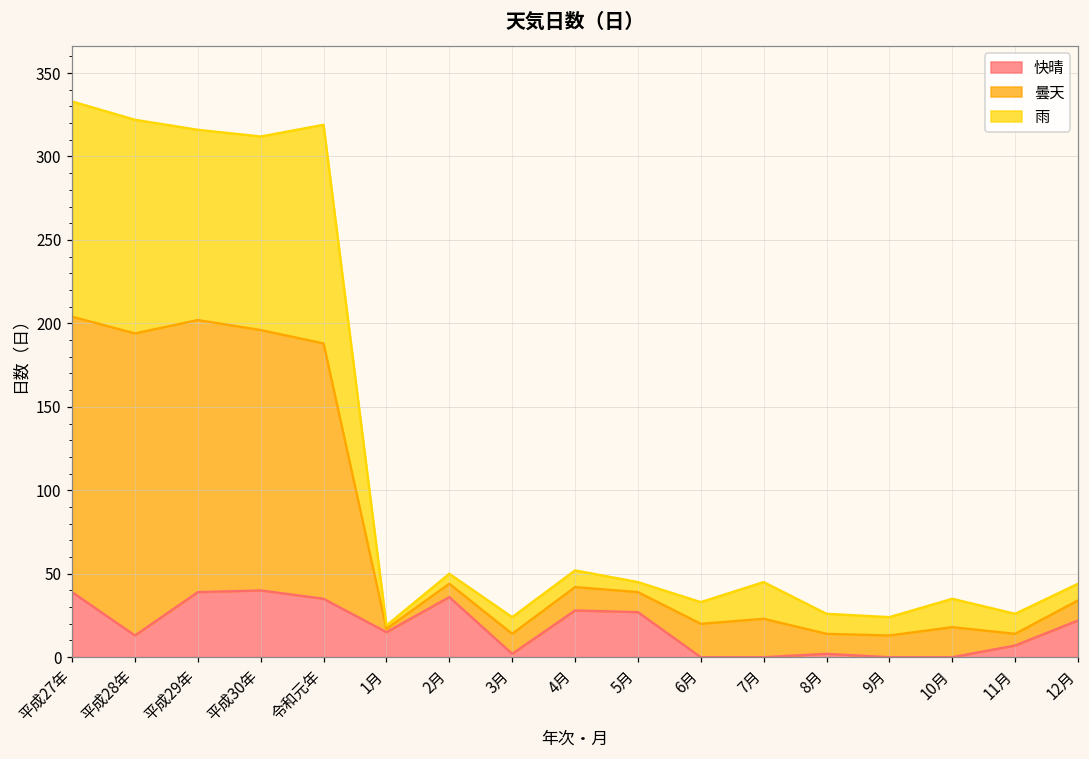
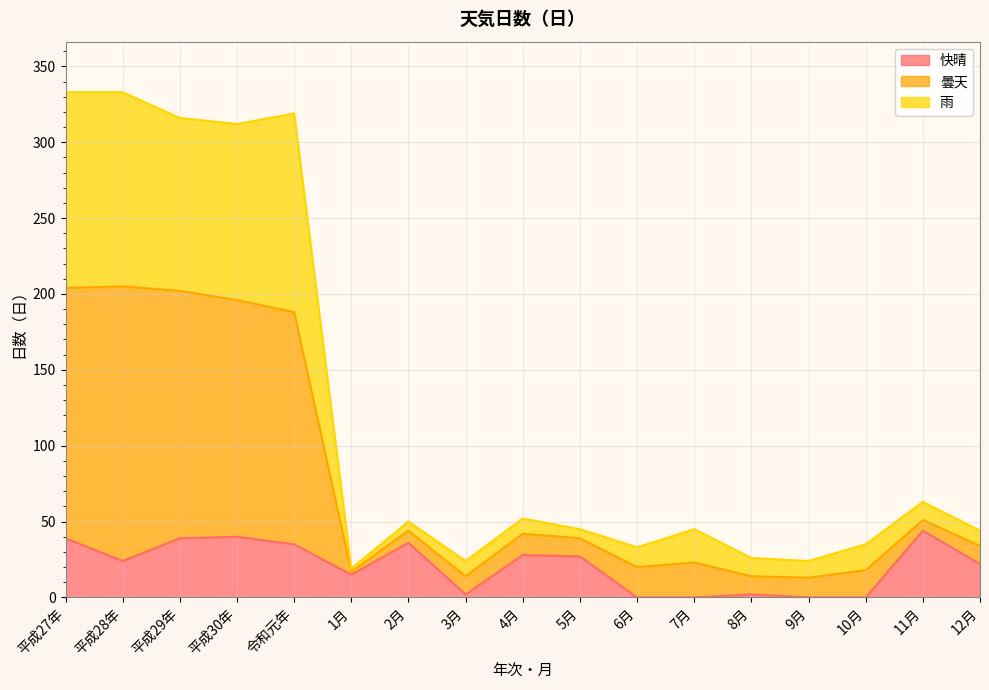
快晴, 平成28年: 13 -> 24
快晴, 11月: 7 -> 44
